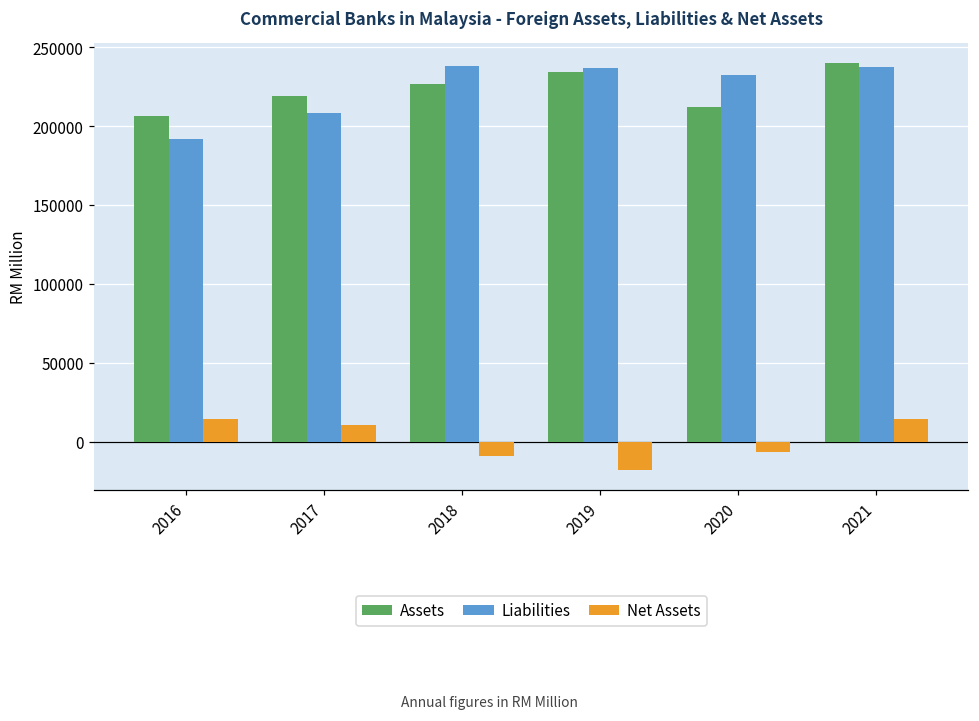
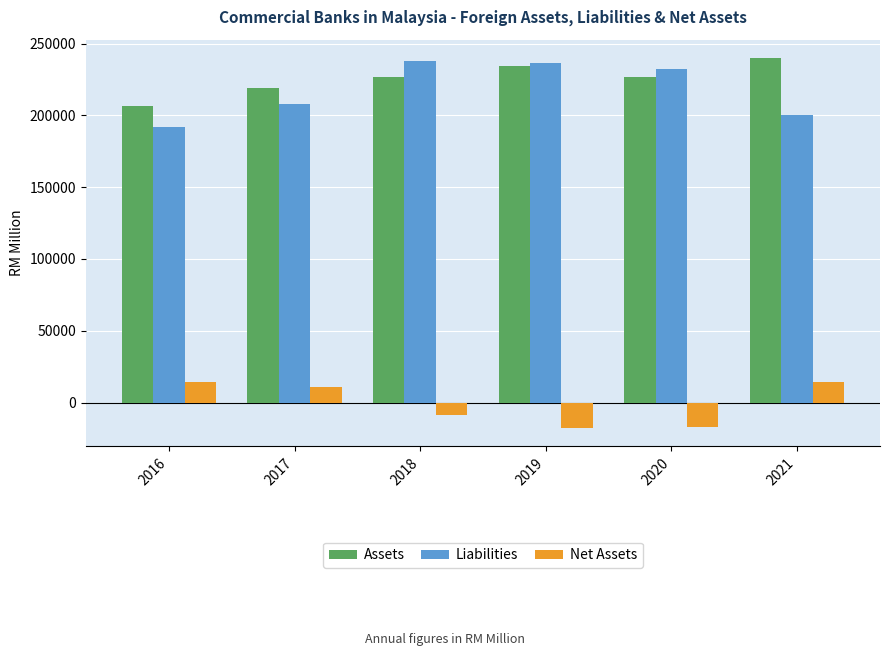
Assets, 2020: 212000 -> 227000
Net Assets, 2020: -6000 -> -17000
Liabilities, 2021: 237000 -> 200000
